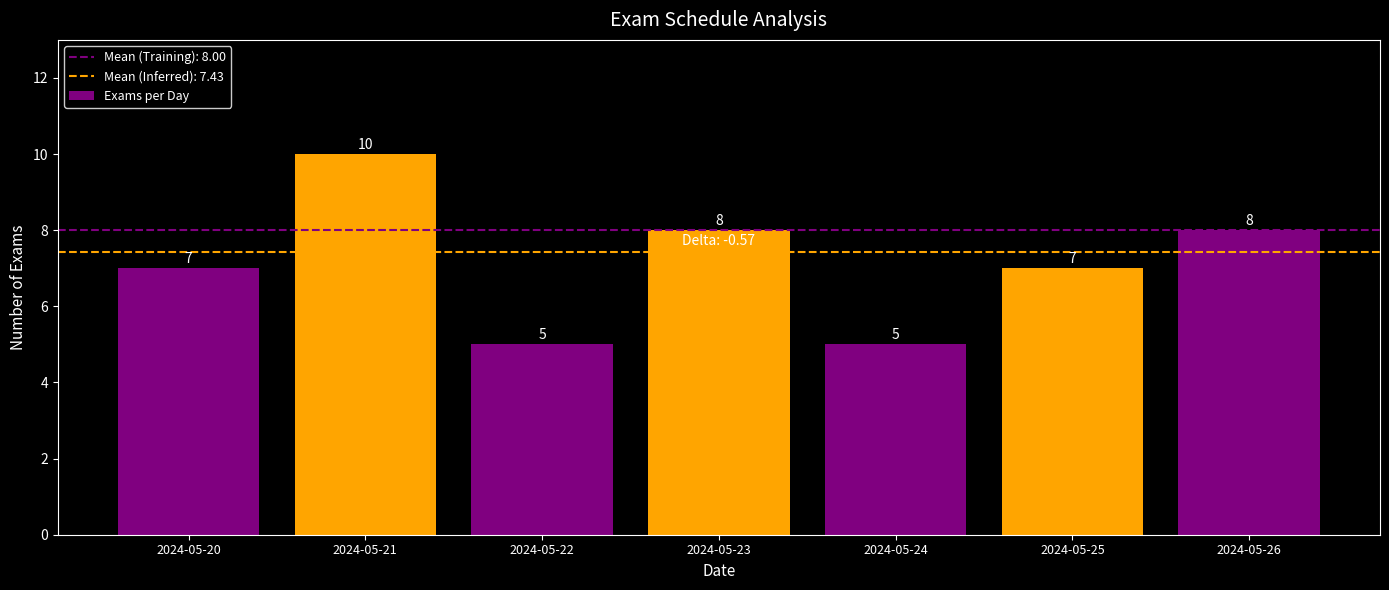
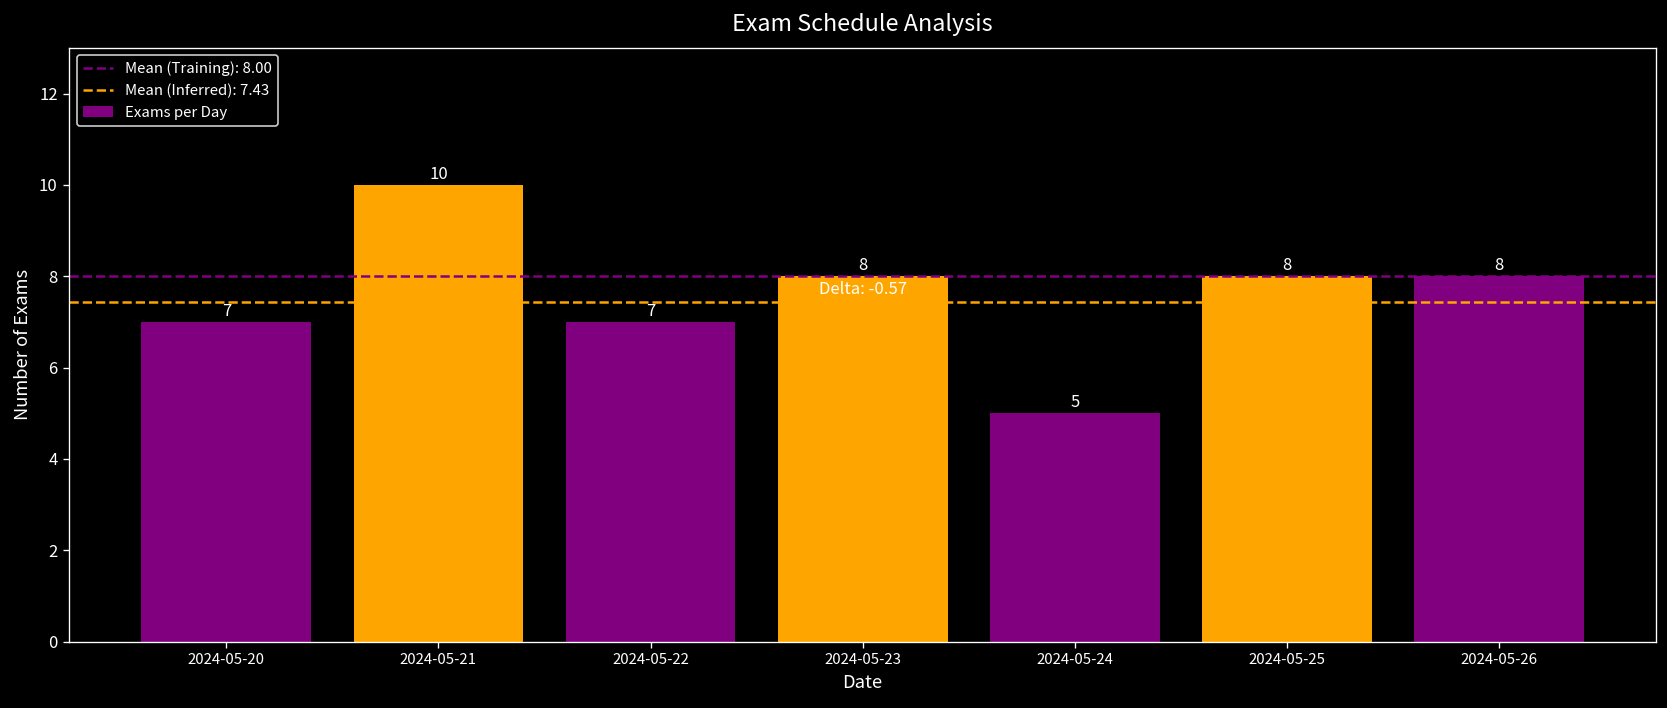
2024-05-22: 5 -> 7
2024-05-25: 7 -> 8
